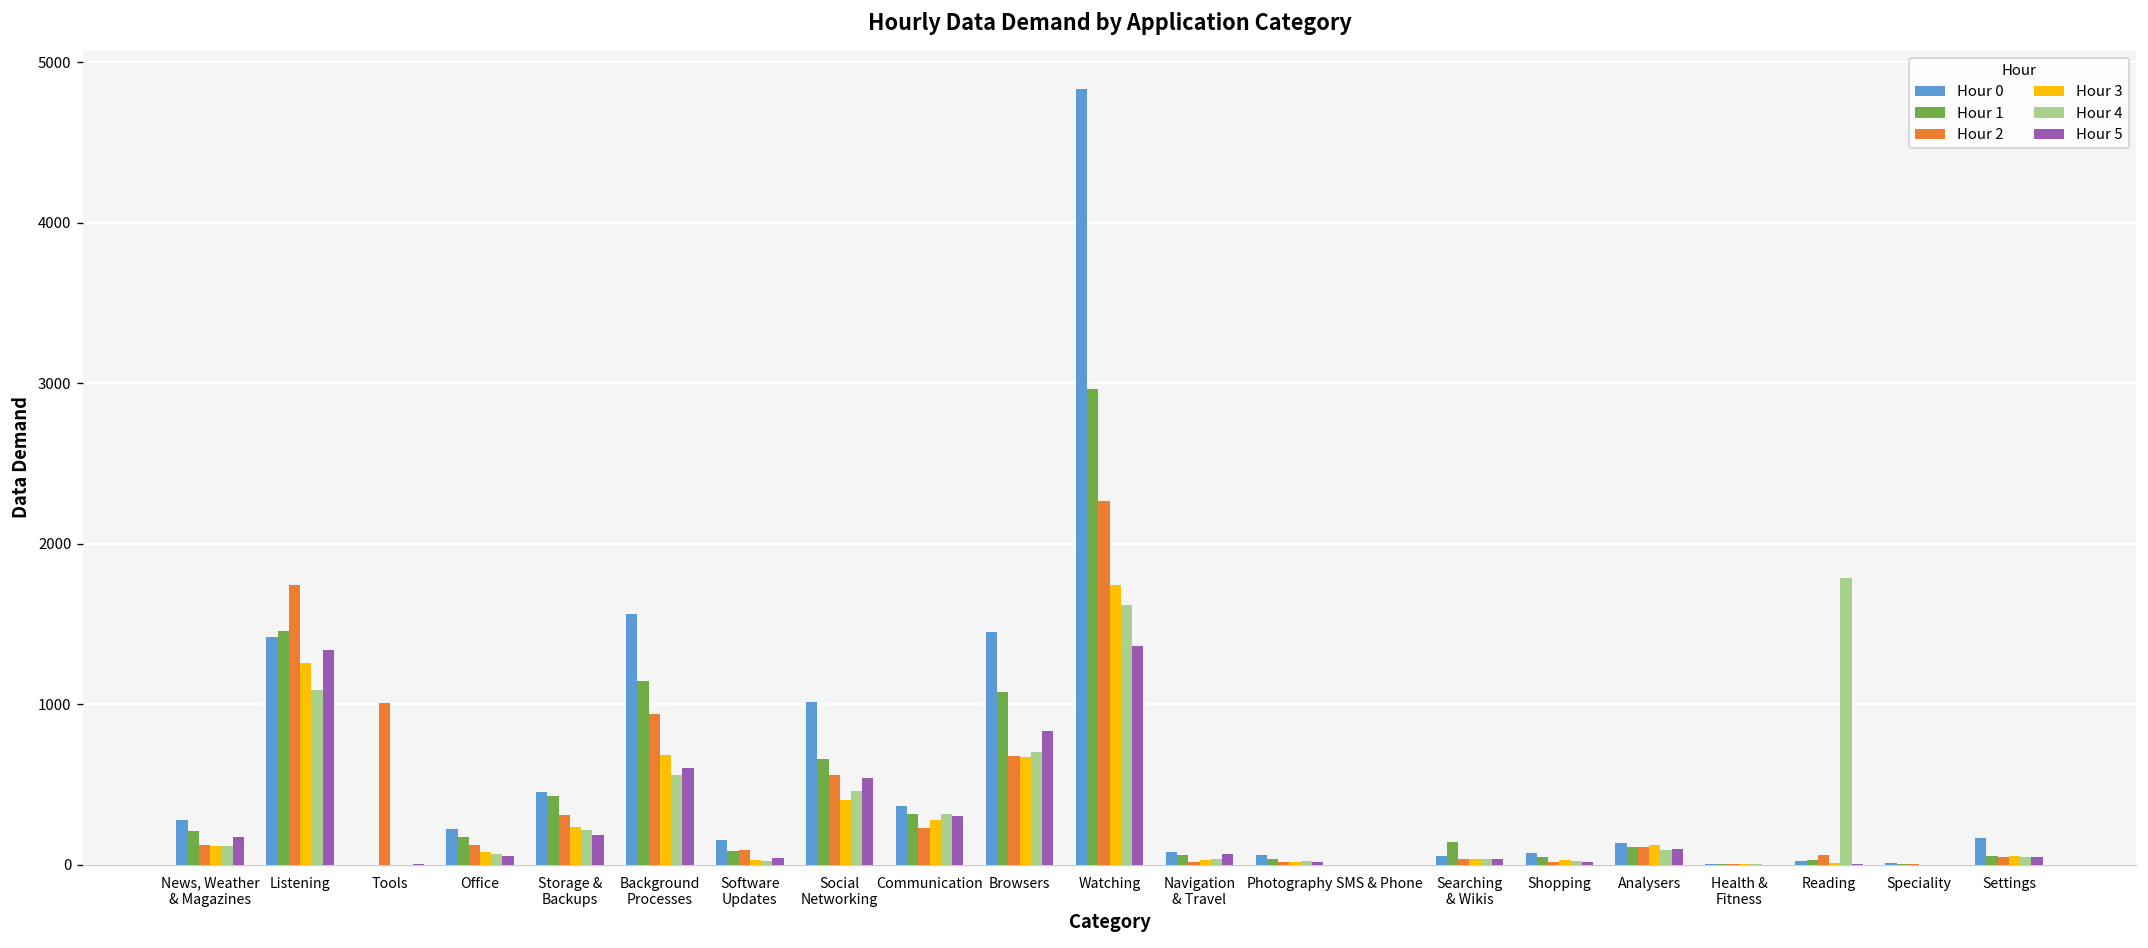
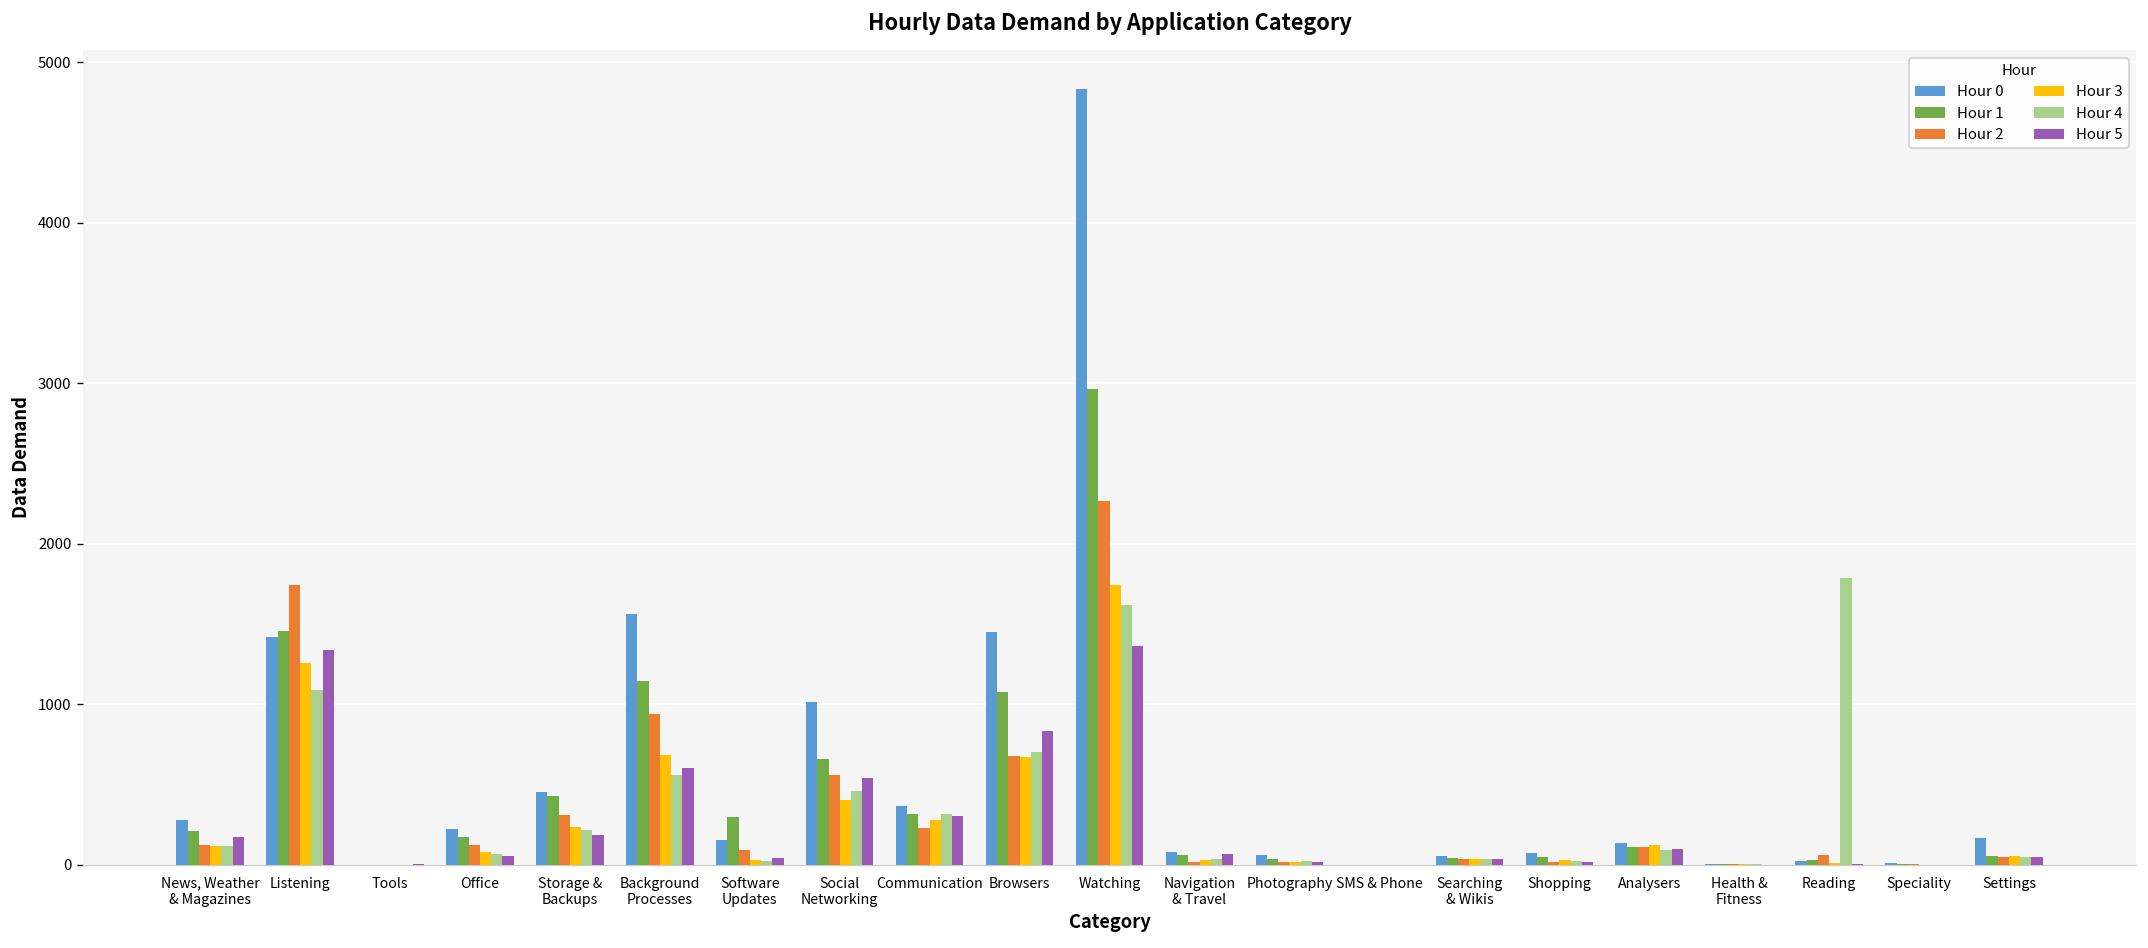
Hour 2, Tools: 1010 -> 0
Hour 1, Software Updates: 90 -> 300
Hour 1, Searching & Wikis: 140 -> 40
